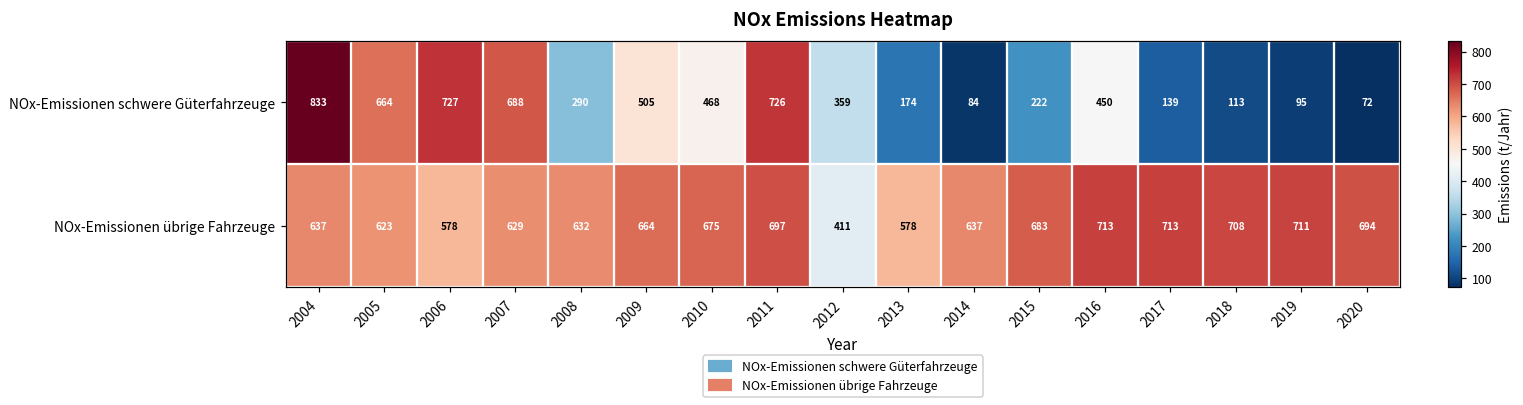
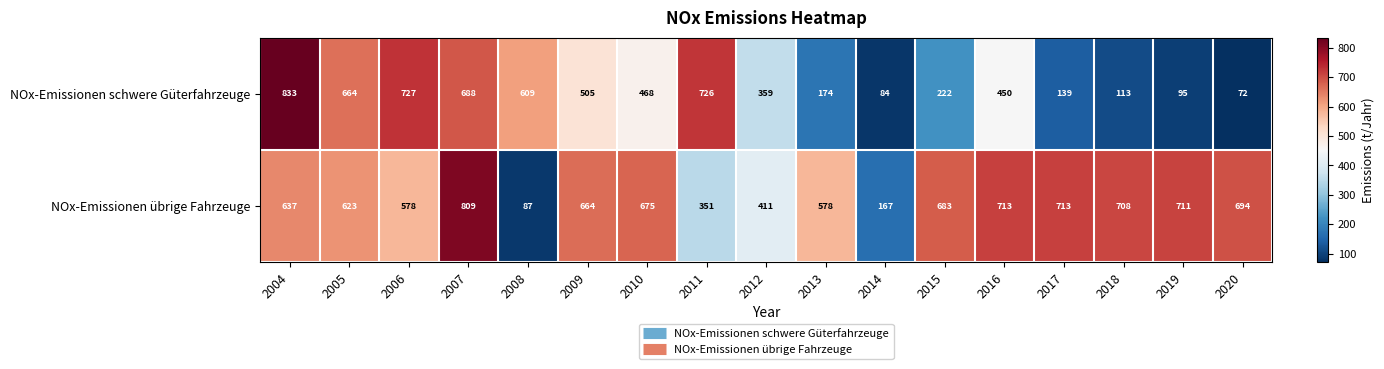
NOx-Emissionen schwere Güterfahrzeuge, 2008: 290 -> 609
NOx-Emissionen übrige Fahrzeuge, 2007: 629 -> 809
NOx-Emissionen übrige Fahrzeuge, 2008: 632 -> 87
NOx-Emissionen übrige Fahrzeuge, 2011: 697 -> 351
NOx-Emissionen übrige Fahrzeuge, 2014: 637 -> 167
